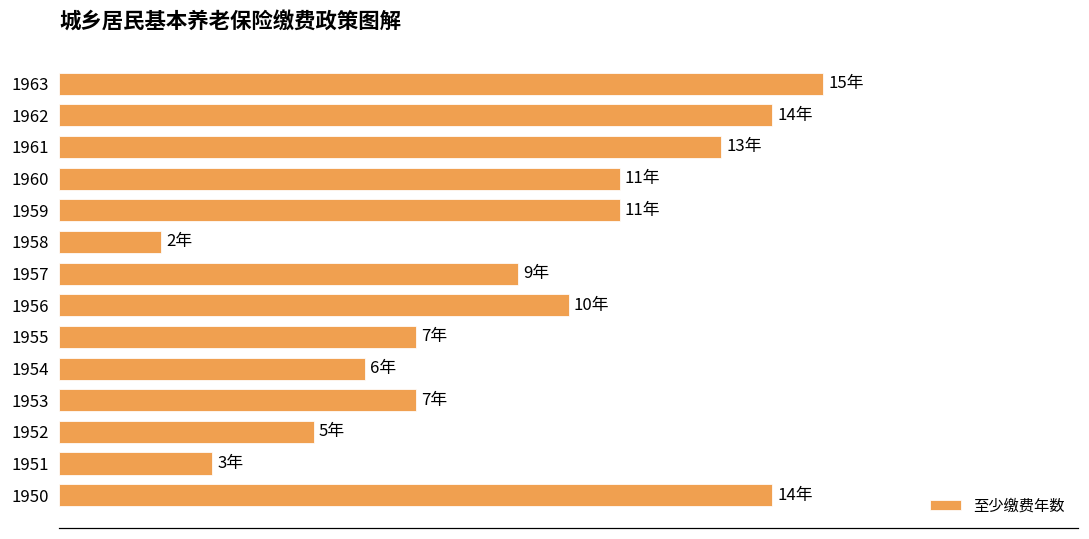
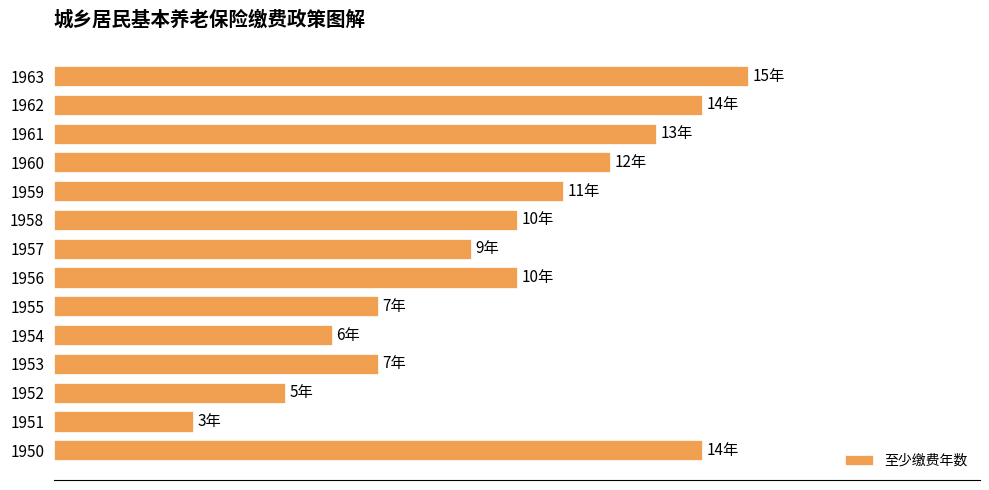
1960: 11年 -> 12年
1958: 2年 -> 10年
